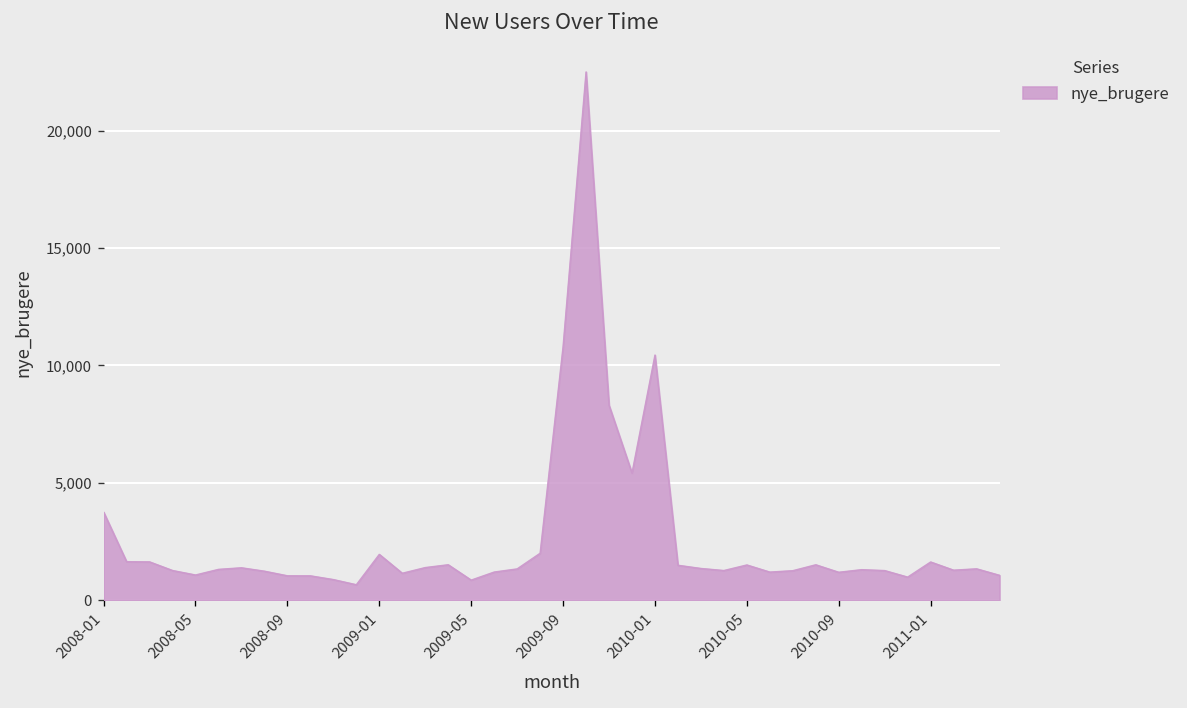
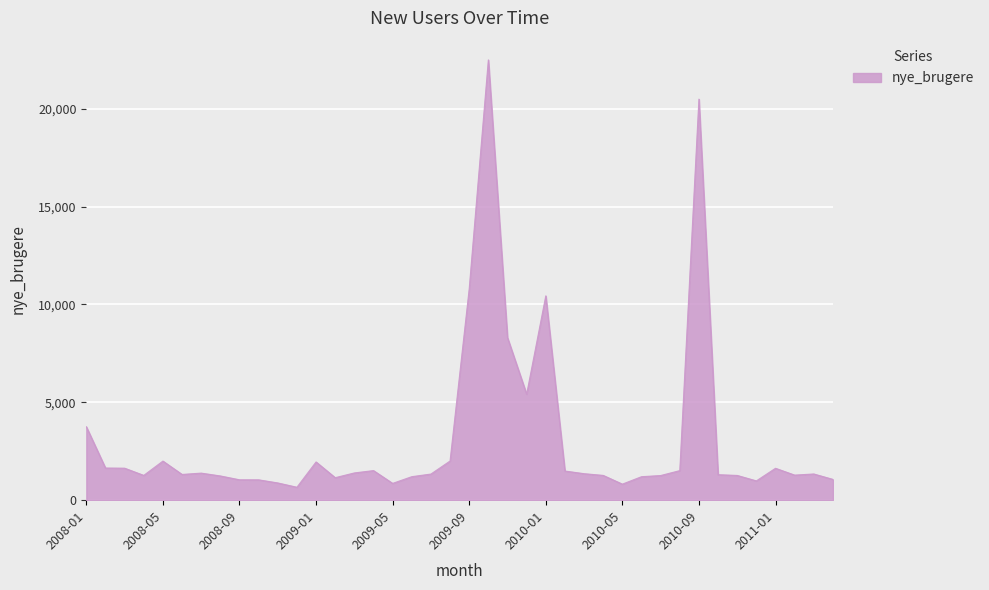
2008-05: 1,100 -> 2,000
2010-05: 1,500 -> 800
2010-09: 1,200 -> 20,500
